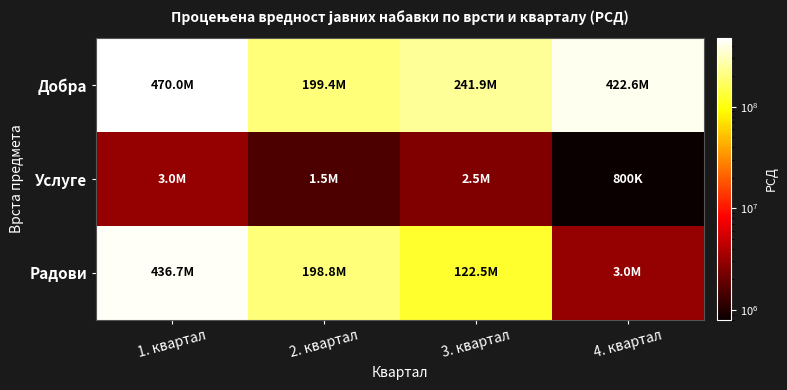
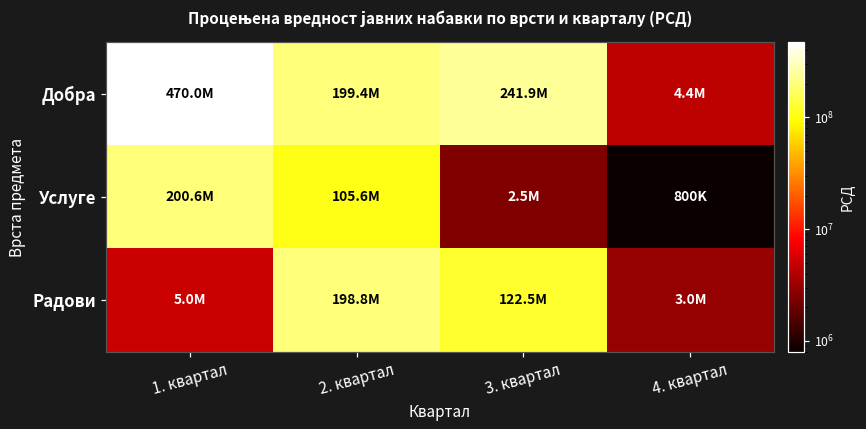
Добра, 4. квартал: 422.6M -> 4.4M
Услуге, 1. квартал: 3.0M -> 200.6M
Услуге, 2. квартал: 1.5M -> 105.6M
Радови, 1. квартал: 436.7M -> 5.0M
